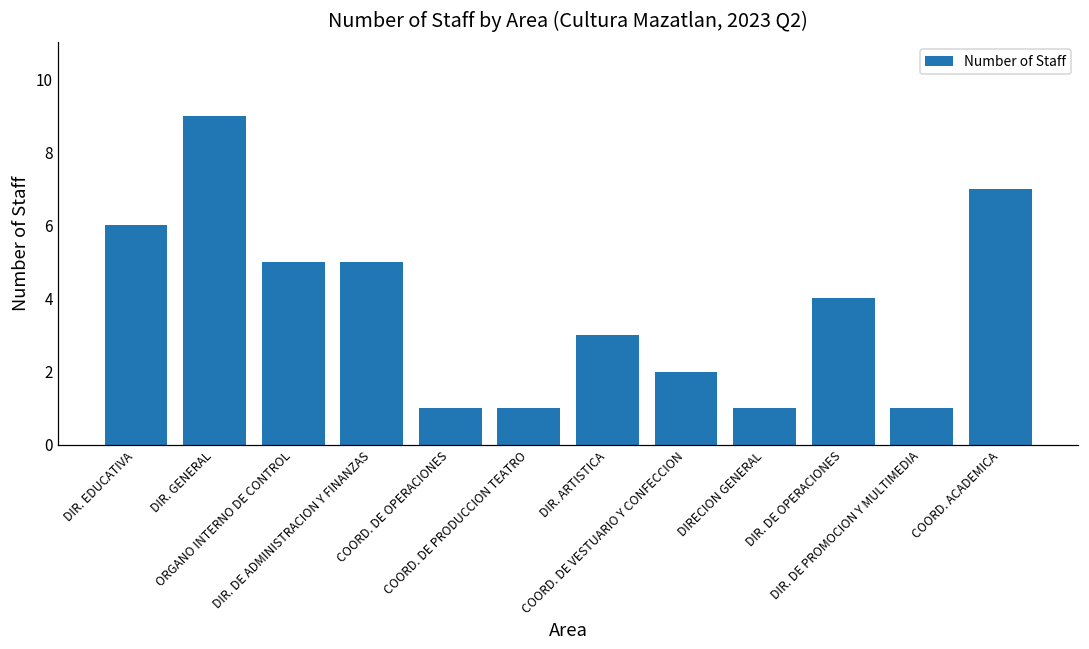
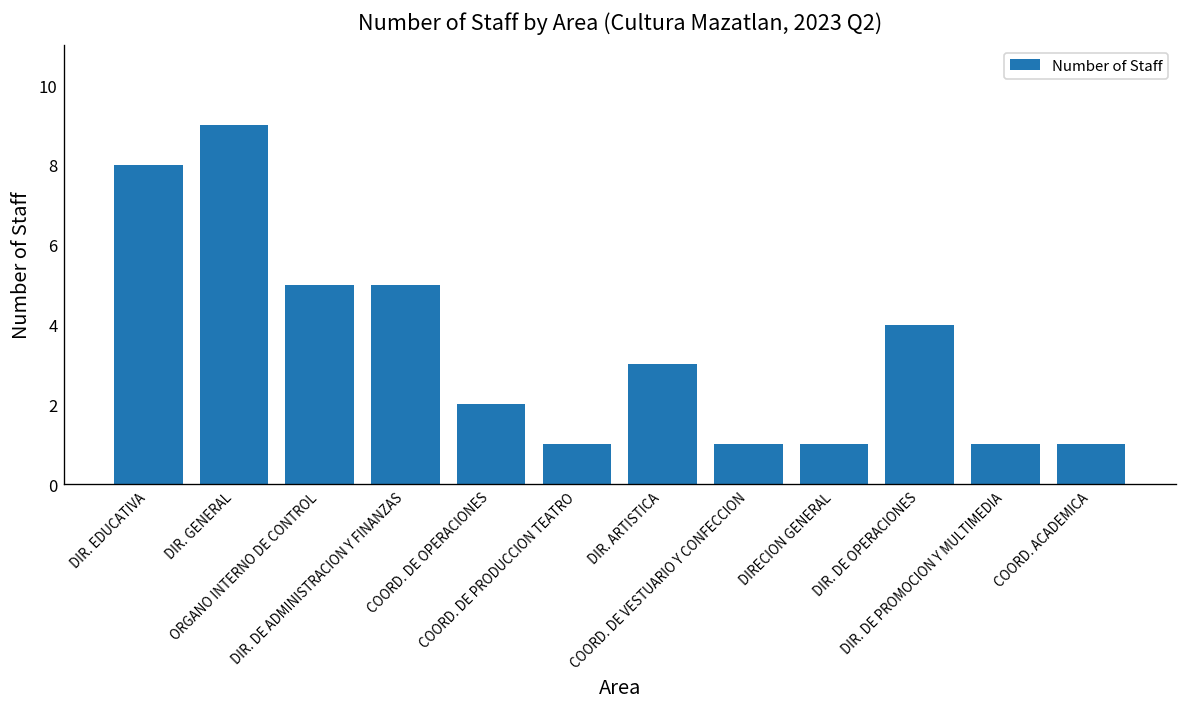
DIR. EDUCATIVA: 6 -> 8
COORD. DE OPERACIONES: 1 -> 2
COORD. DE VESTUARIO Y CONFECCION: 2 -> 1
COORD. ACADEMICA: 7 -> 1
